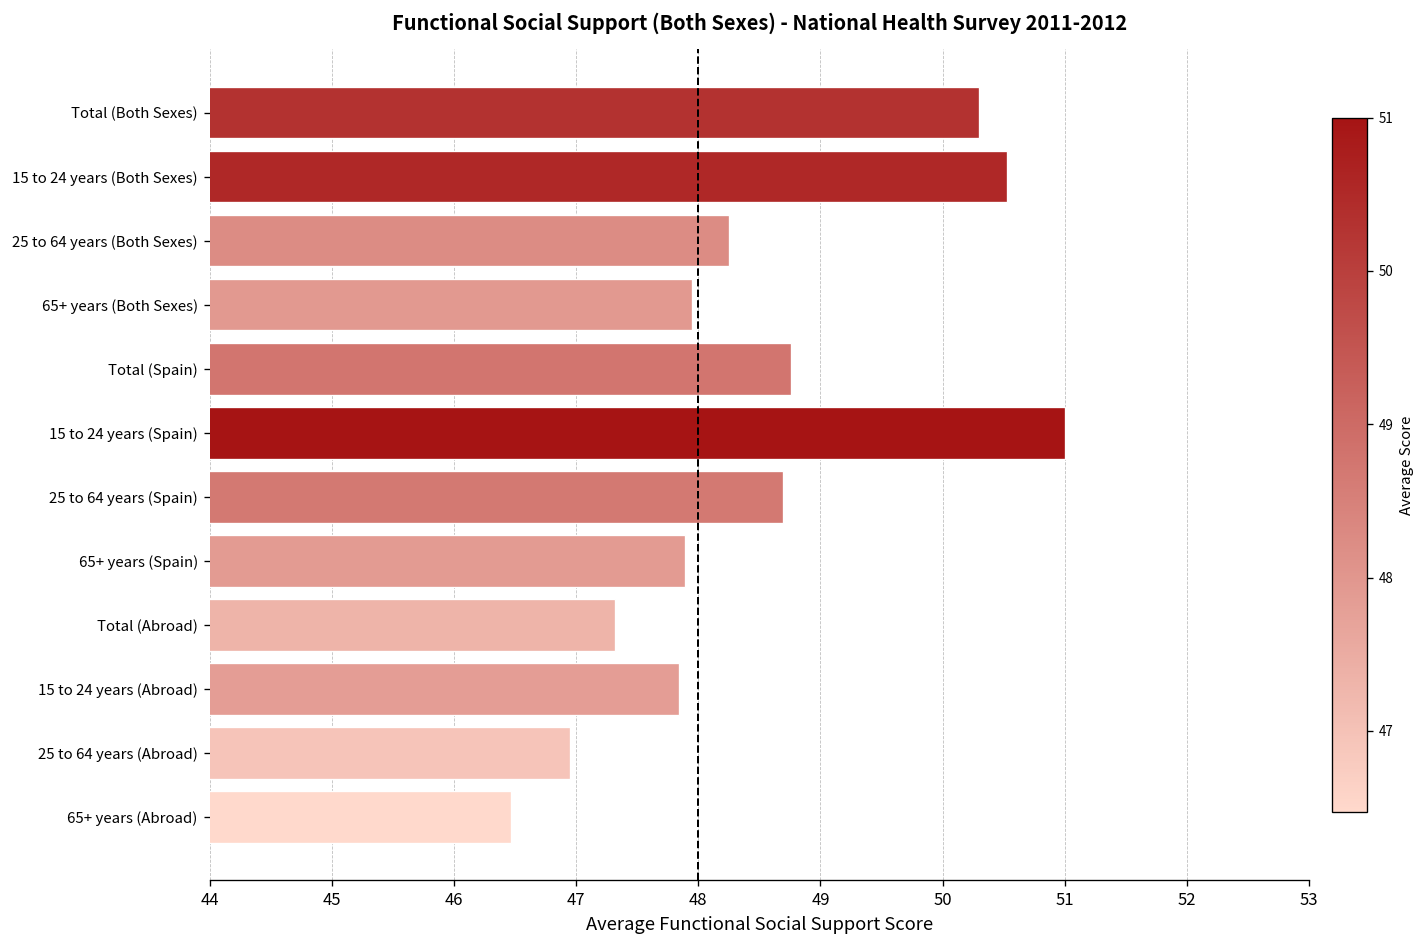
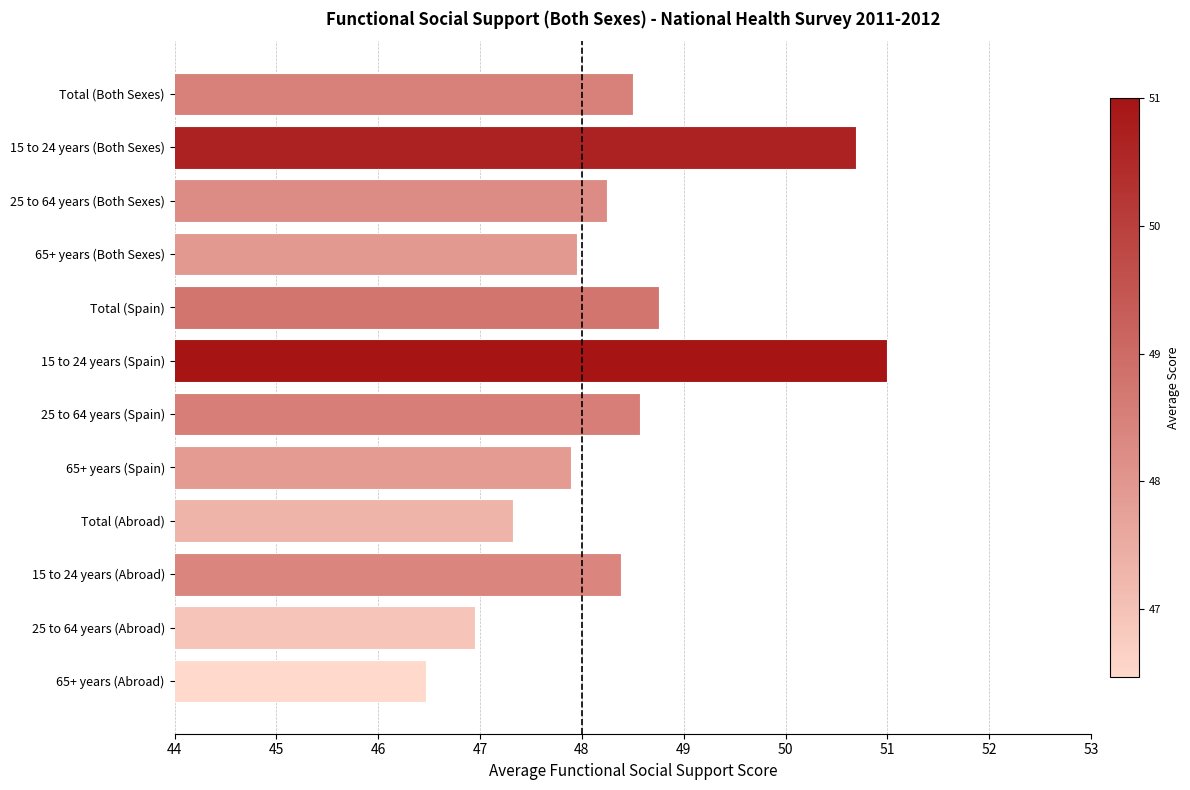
Total (Both Sexes): 50.3 -> 48.5
15 to 24 years (Both Sexes): 50.53 -> 50.69
25 to 64 years (Spain): 48.69 -> 48.57
15 to 24 years (Abroad): 47.84 -> 48.38
